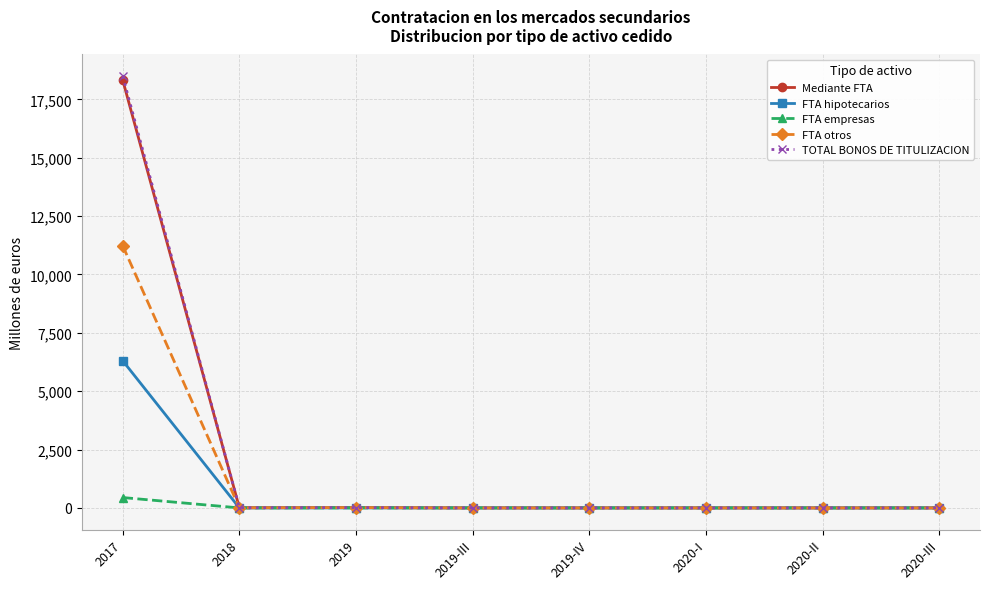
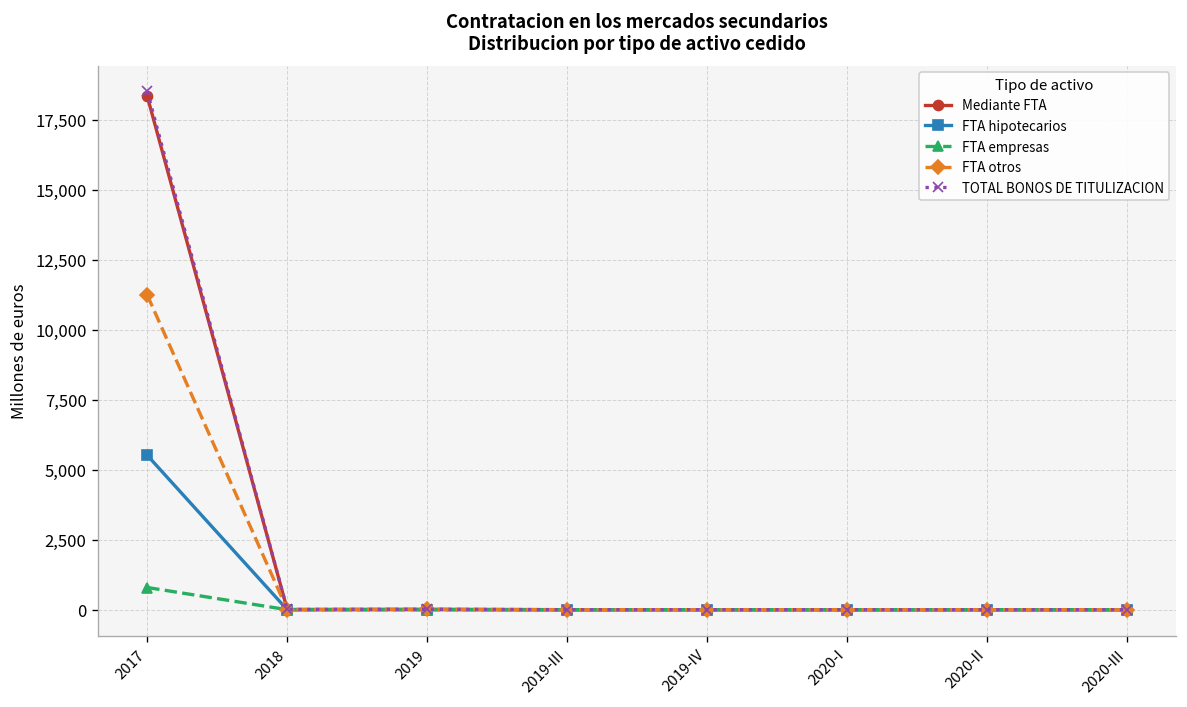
FTA hipotecarios, 2017: 6,300 -> 5,500
FTA empresas, 2017: 400 -> 800
